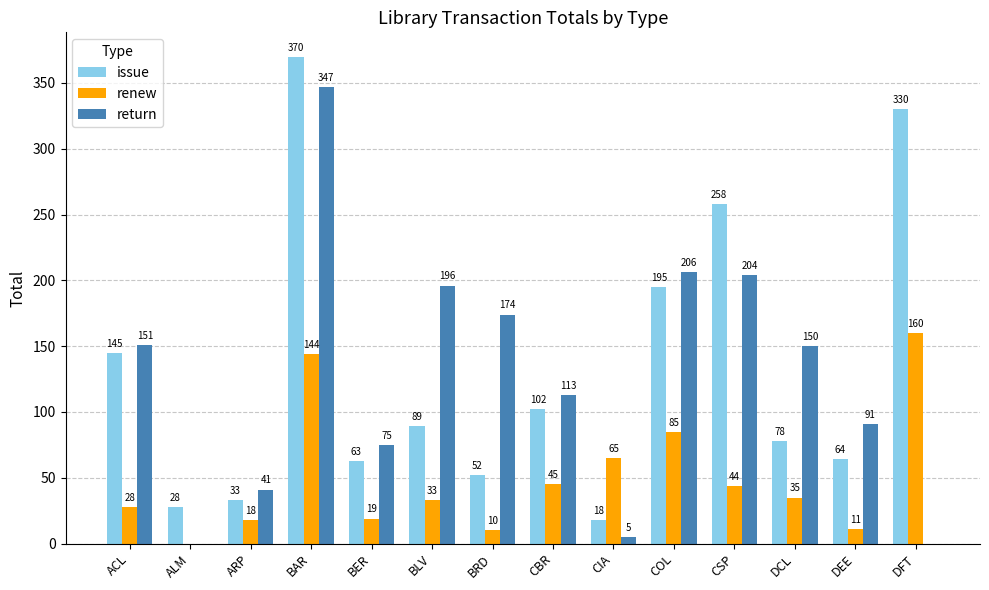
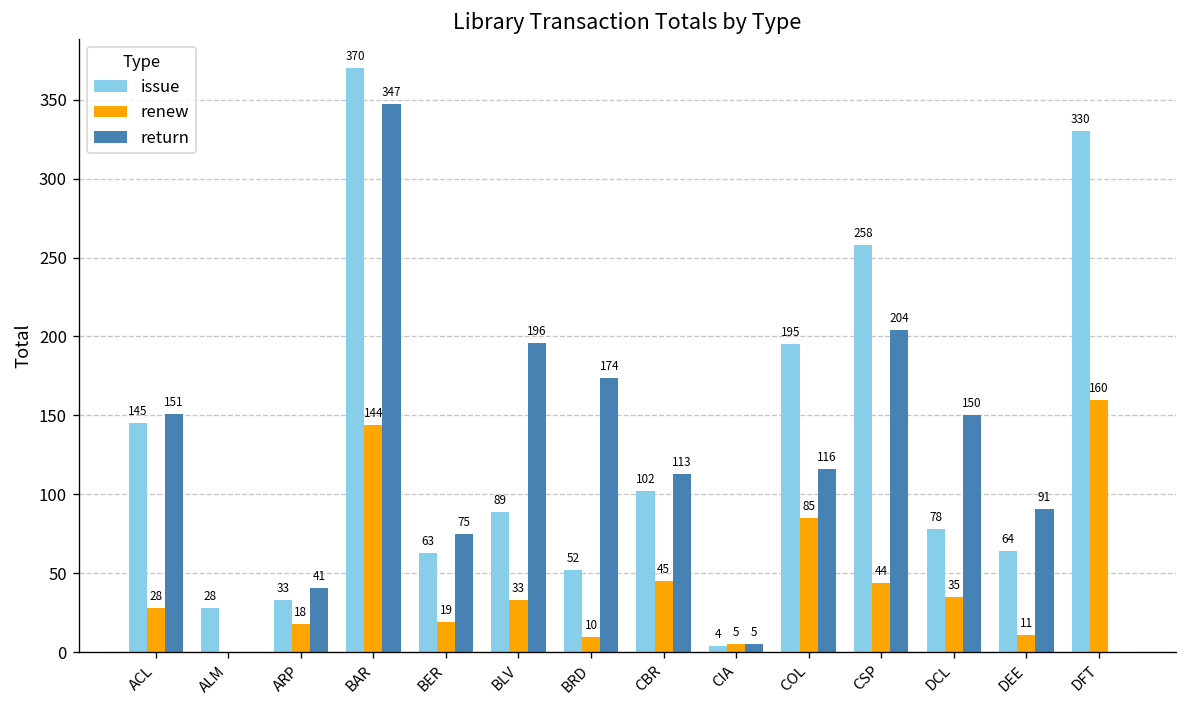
issue, CIA: 18 -> 4
renew, CIA: 65 -> 5
return, COL: 206 -> 116
